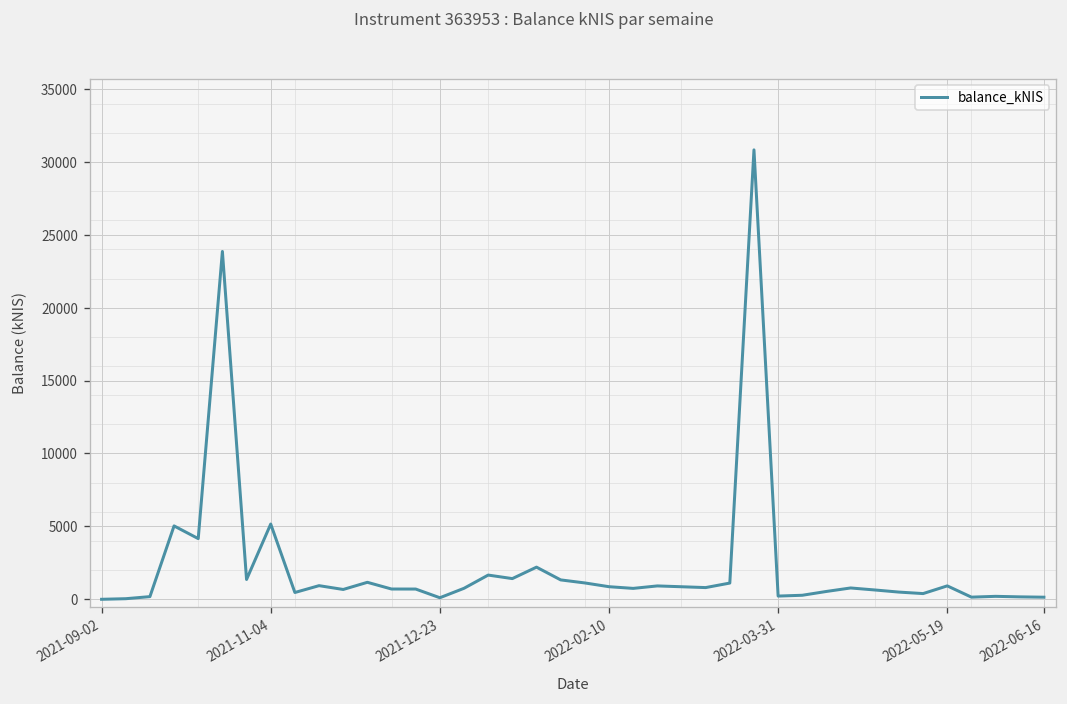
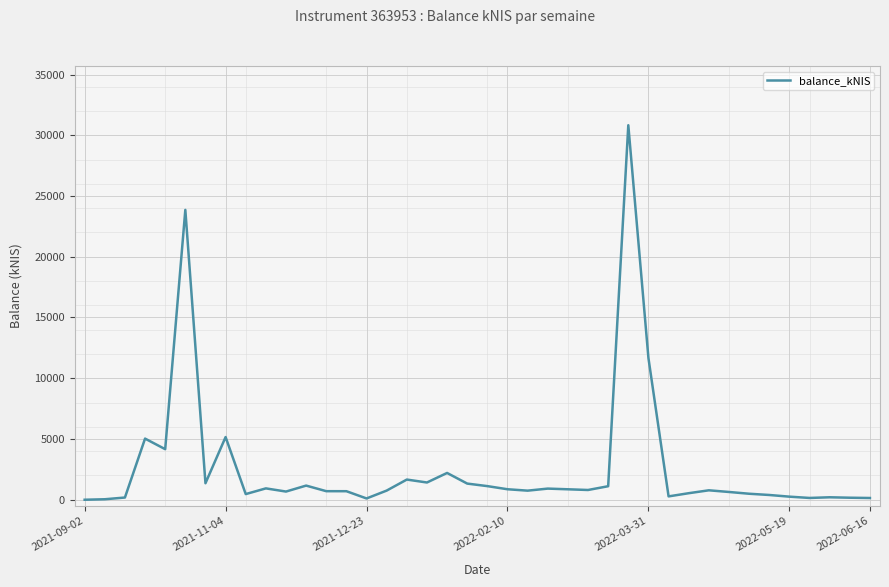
2022-03-31: 200 -> 11700
2022-05-19: 900 -> 300
